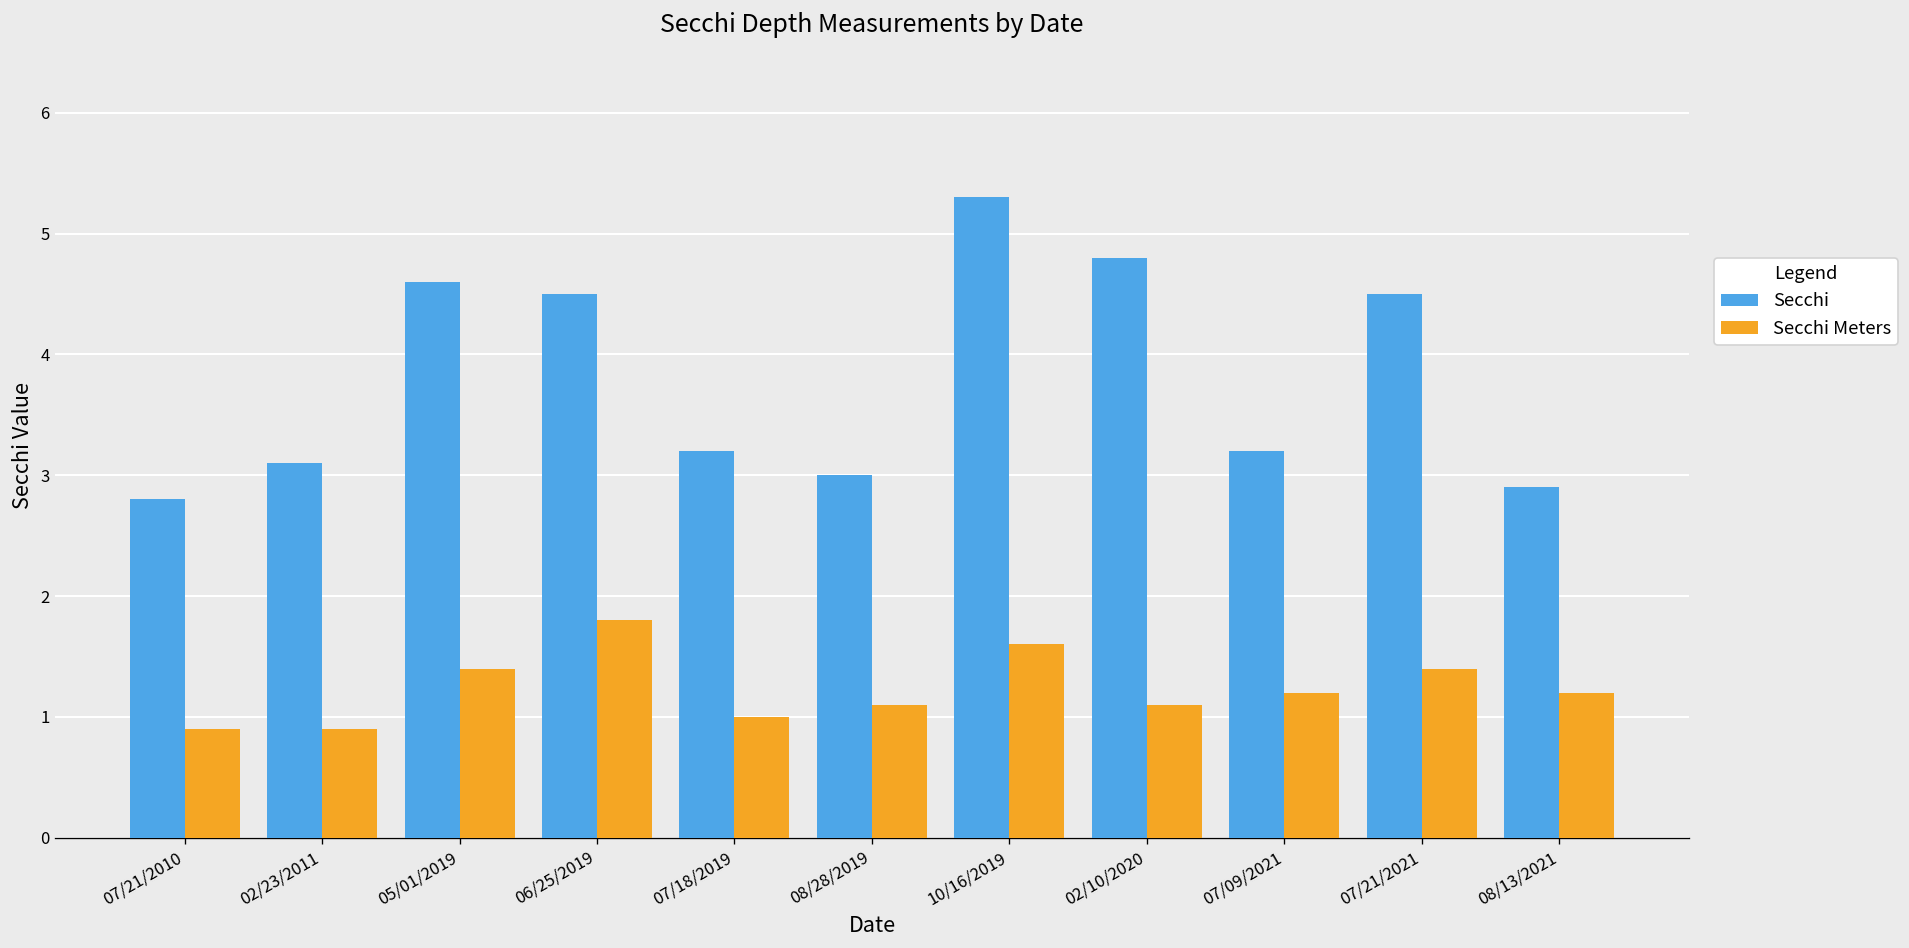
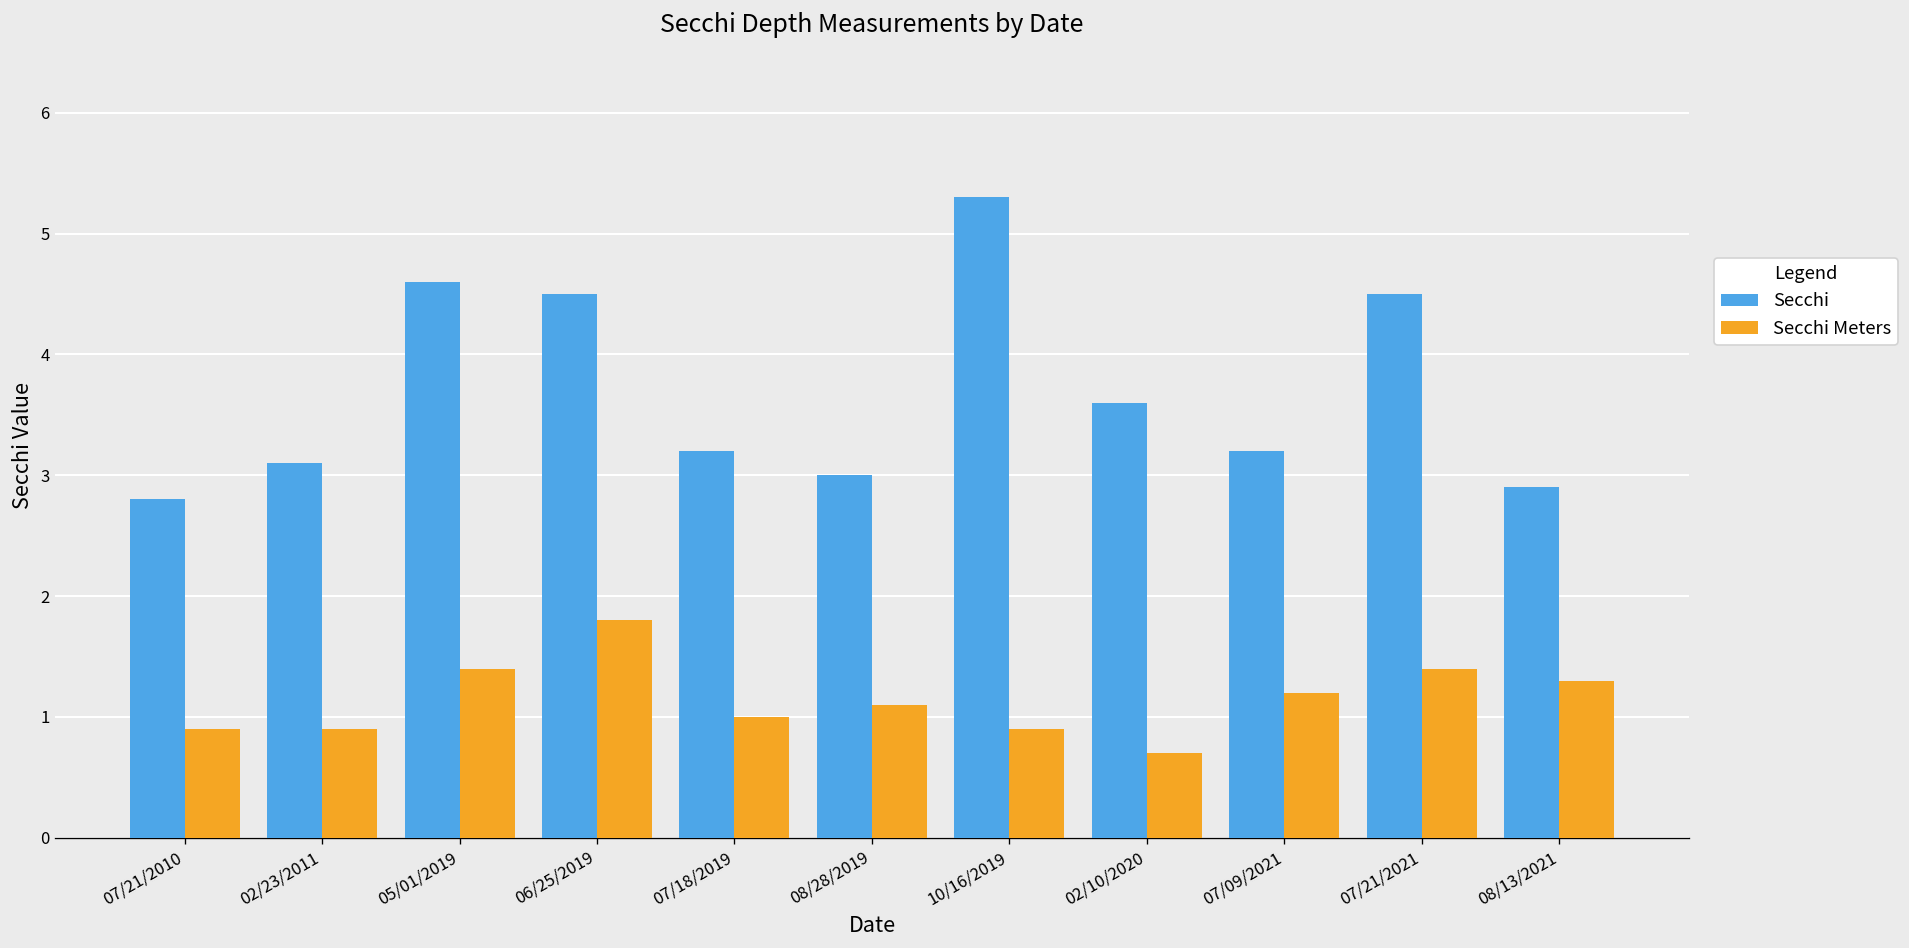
Secchi Meters, 10/16/2019: 1.6 -> 0.9
Secchi, 02/10/2020: 4.8 -> 3.6
Secchi Meters, 02/10/2020: 1.1 -> 0.7
Secchi Meters, 08/13/2021: 1.2 -> 1.3
